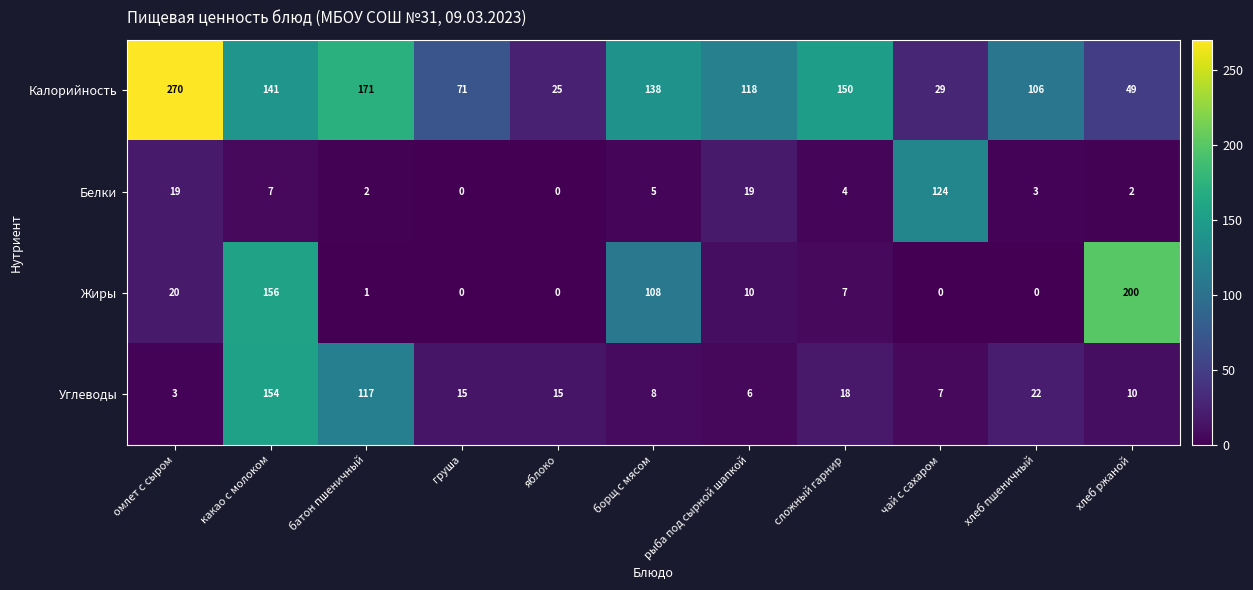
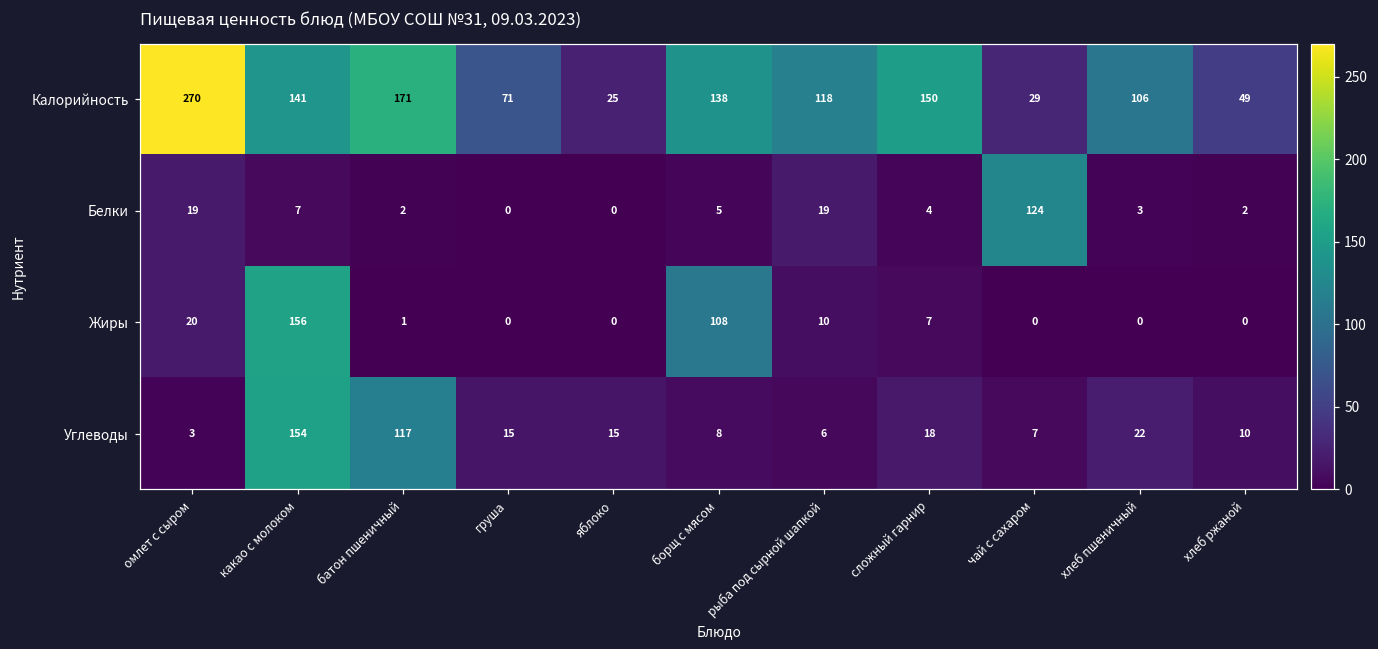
Жиры, хлеб ржаной: 200 -> 0
